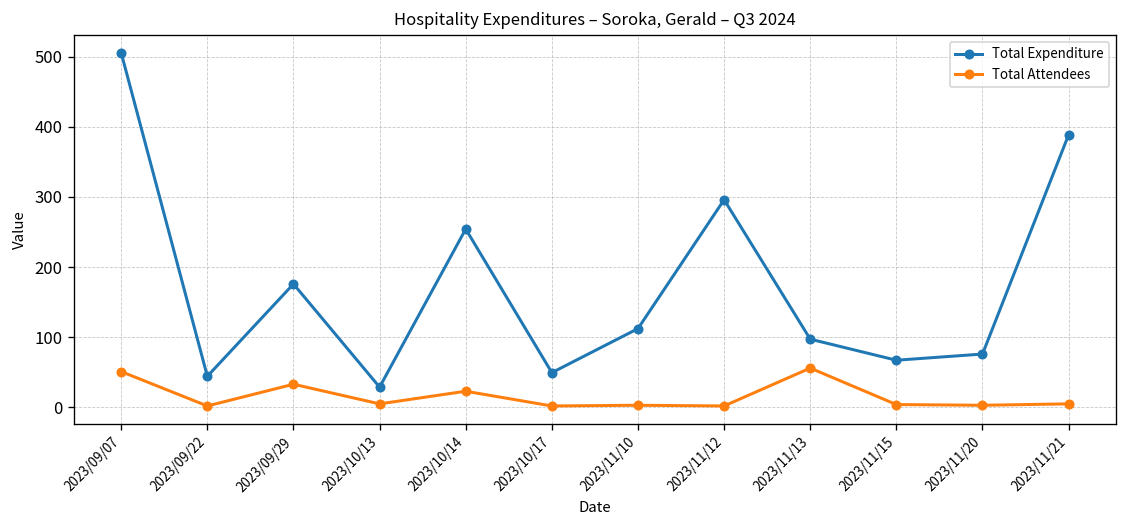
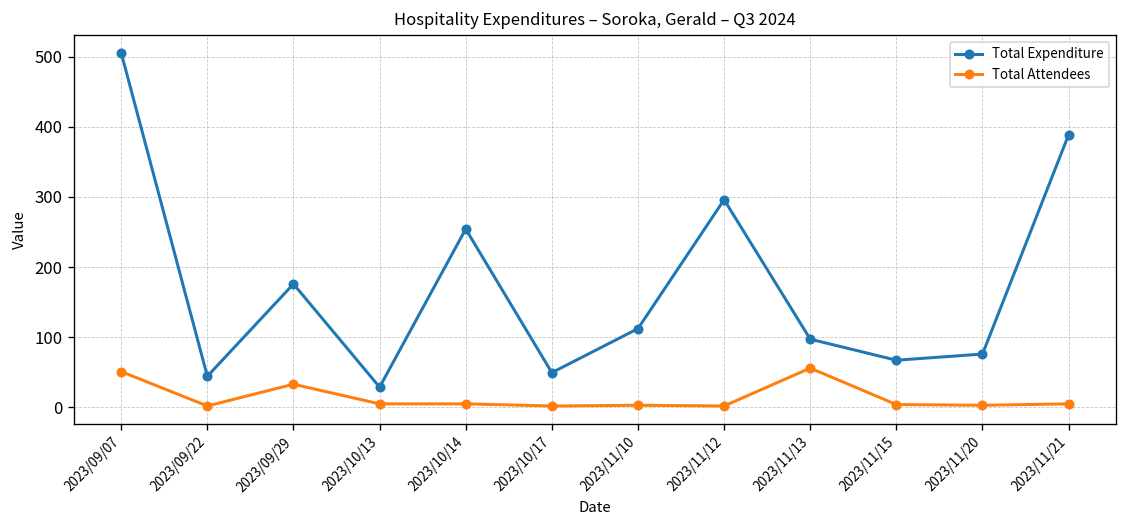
Total Attendees, 2023/10/14: 20 -> 10
